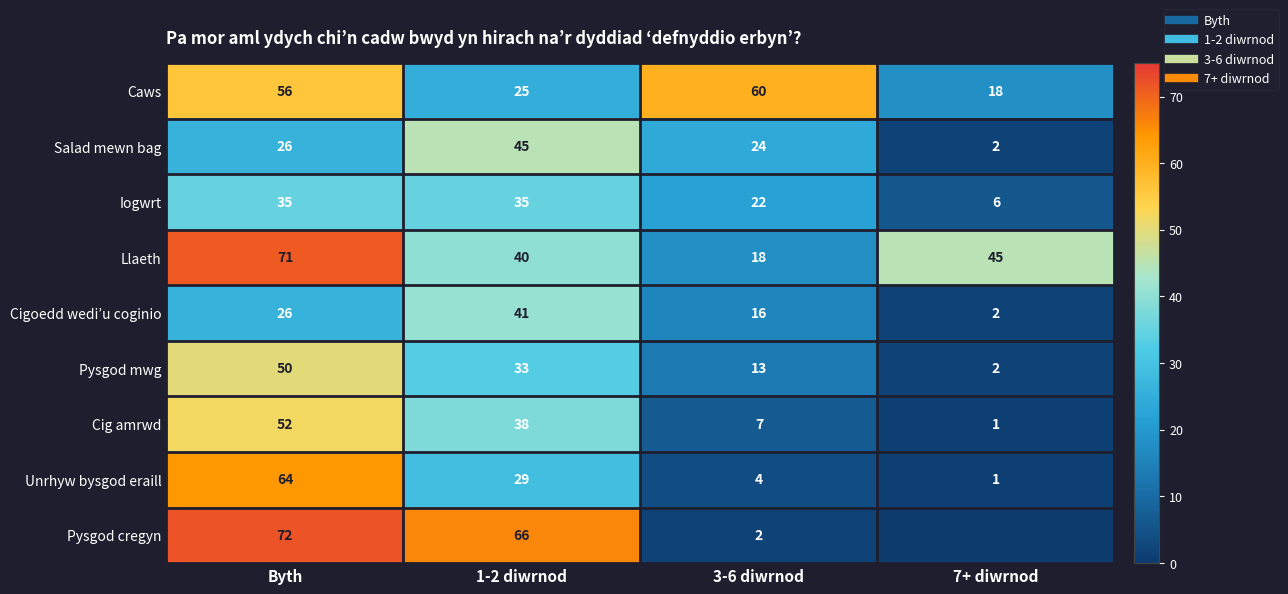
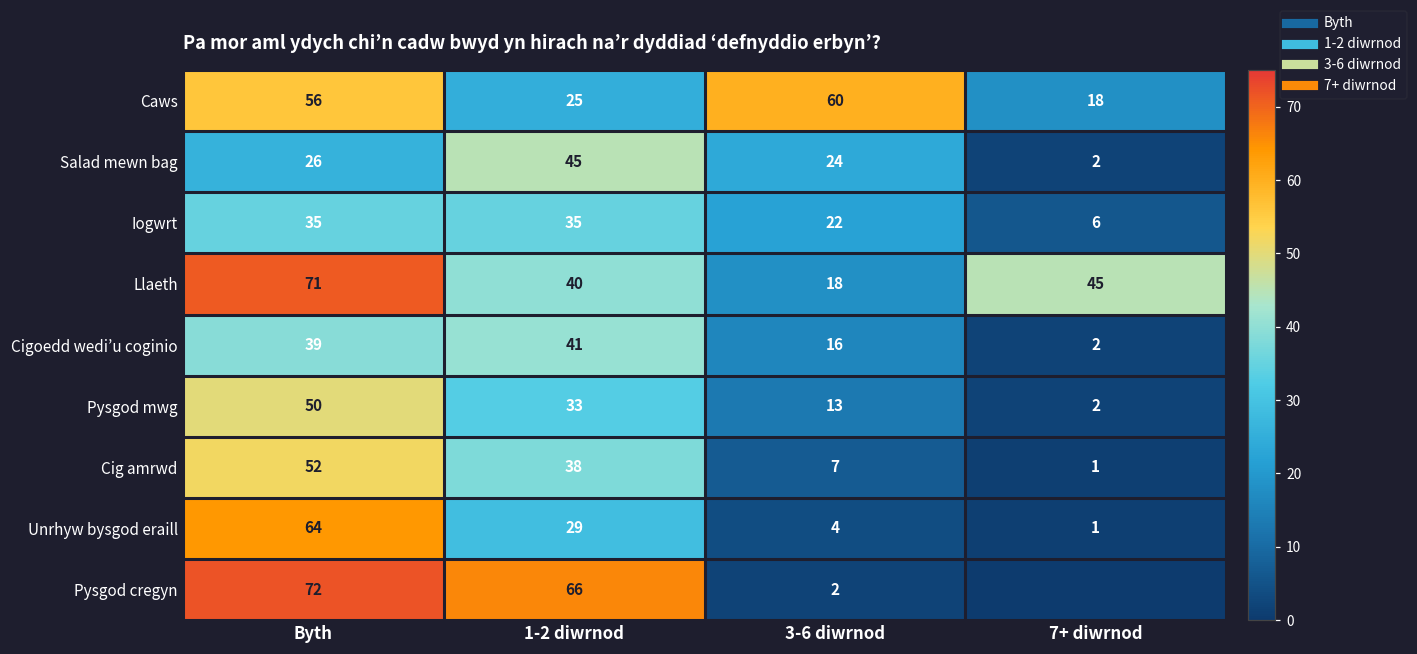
Cigoedd wedi’u coginio, Byth: 26 -> 39
